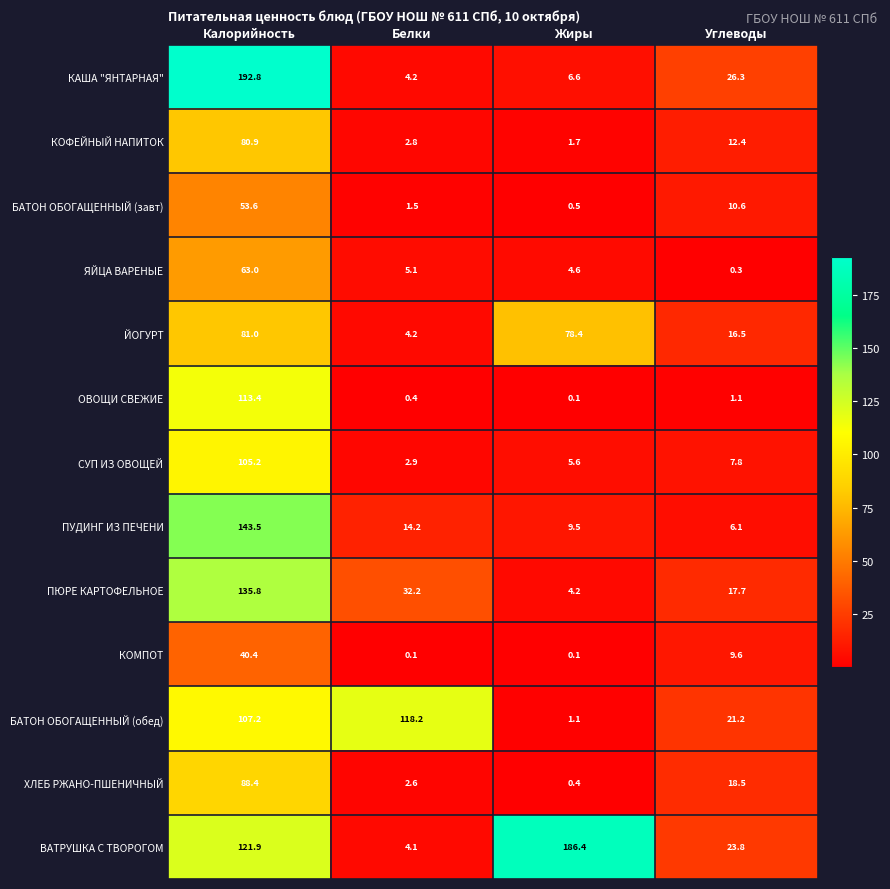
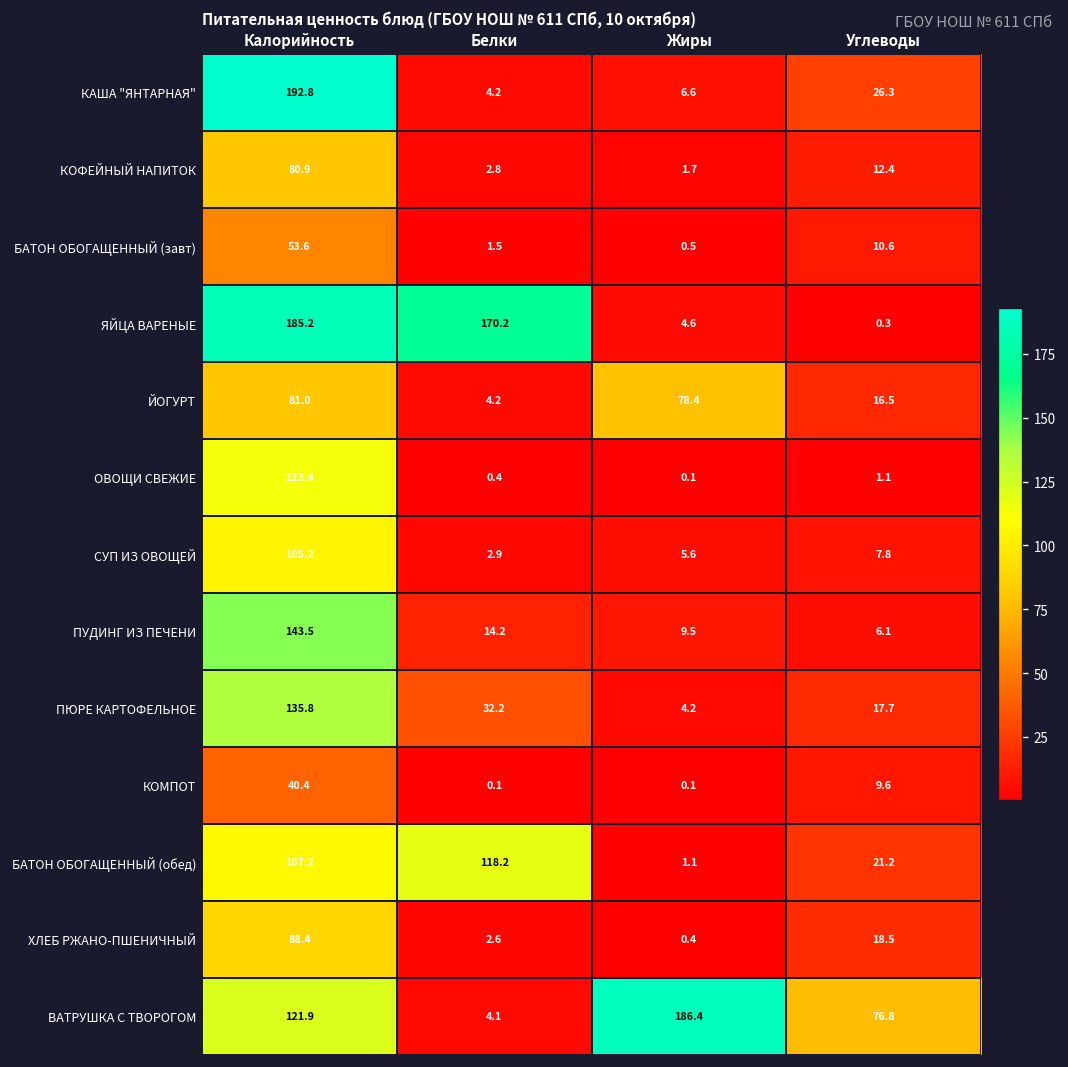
ЯЙЦА ВАРЕНЫЕ, Калорийность: 63.0 -> 185.2
ЯЙЦА ВАРЕНЫЕ, Белки: 5.1 -> 170.2
ВАТРУШКА С ТВОРОГОМ, Углеводы: 23.8 -> 76.8
